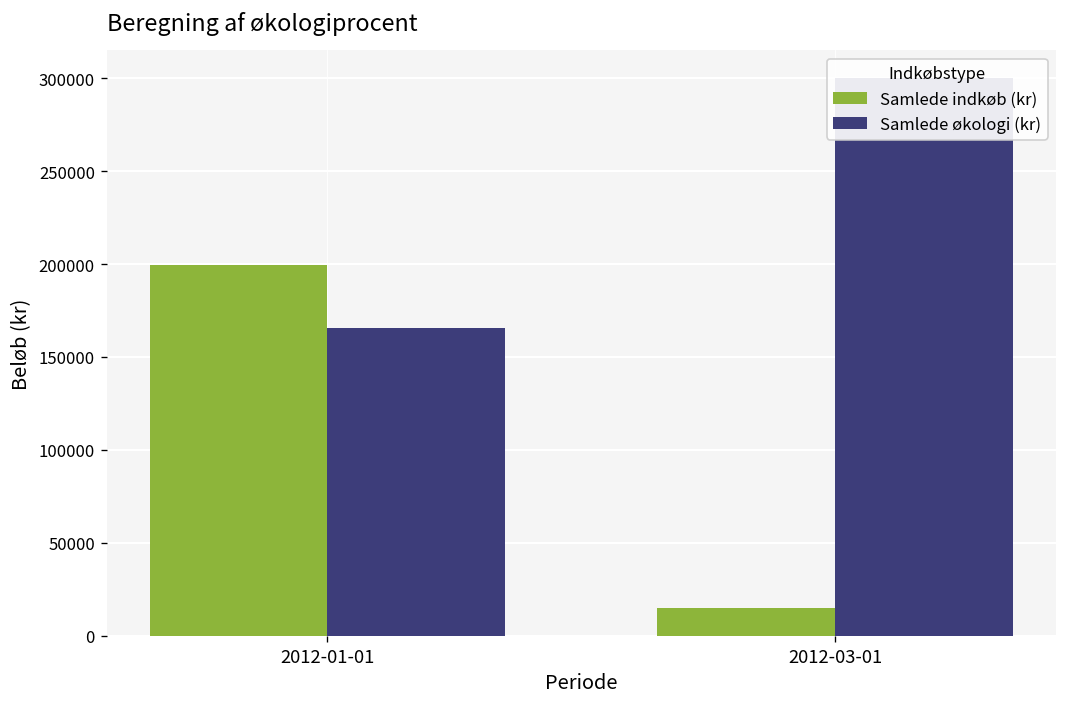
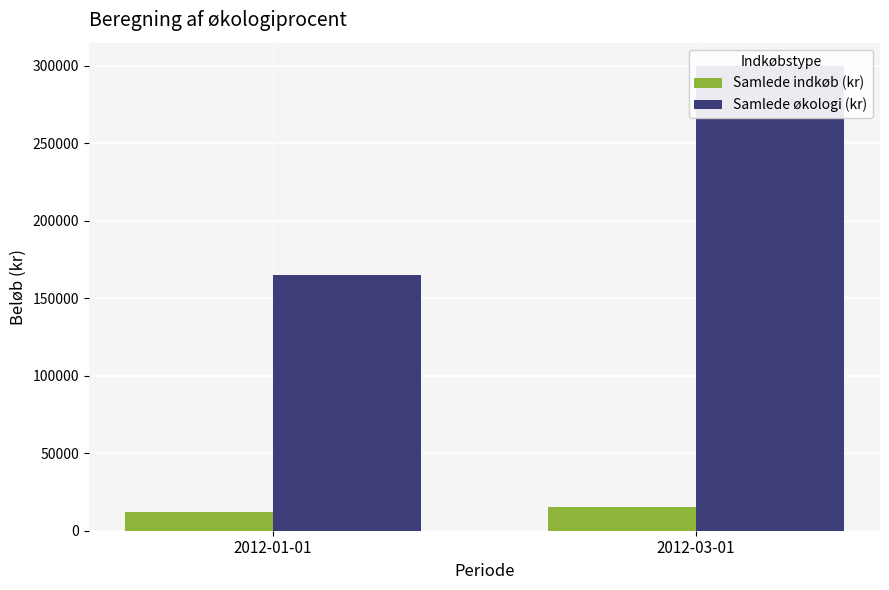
Samlede indkøb (kr), 2012-01-01: 199000 -> 12000
